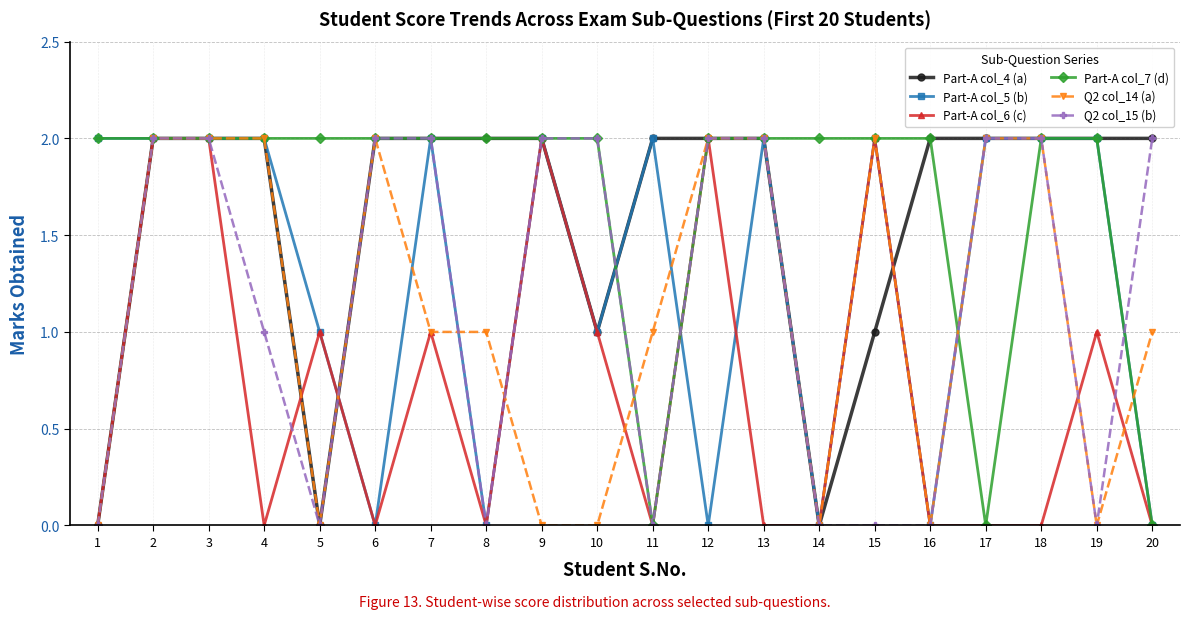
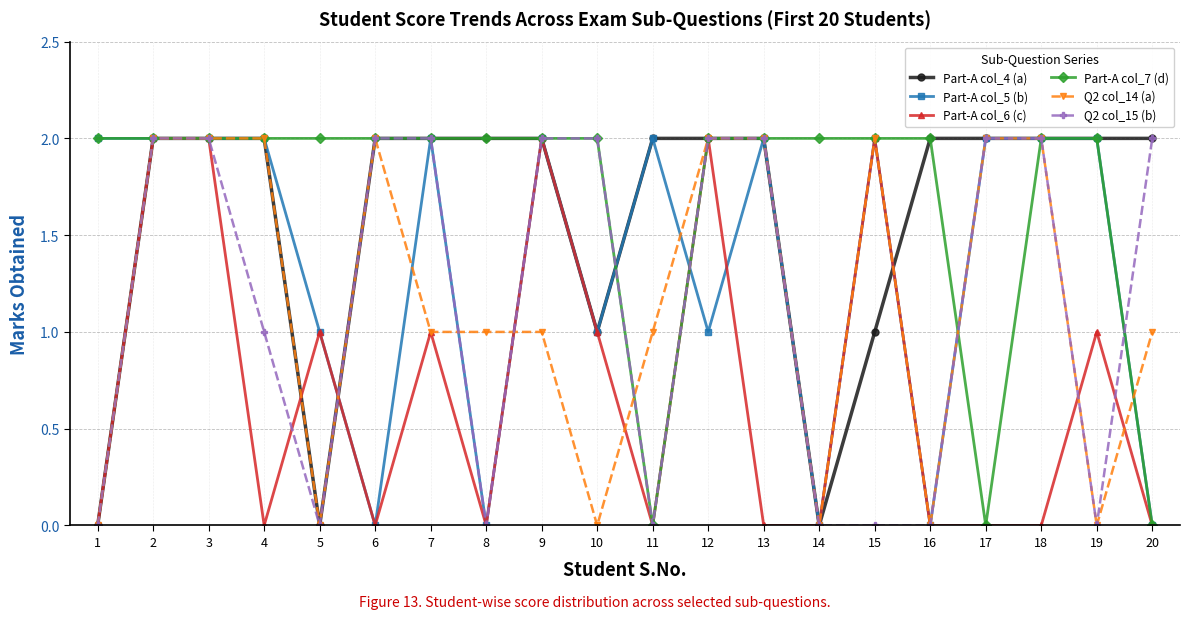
Q2 col_14 (a), 9: 0 -> 1
Part-A col_5 (b), 12: 0 -> 1
